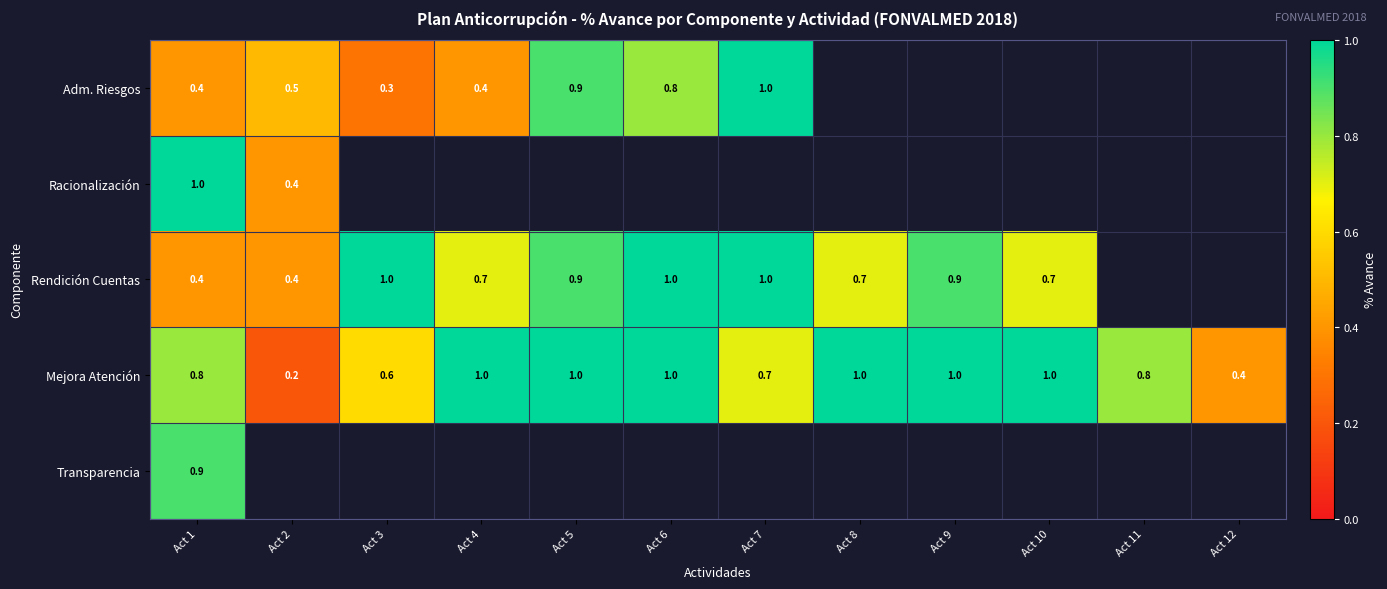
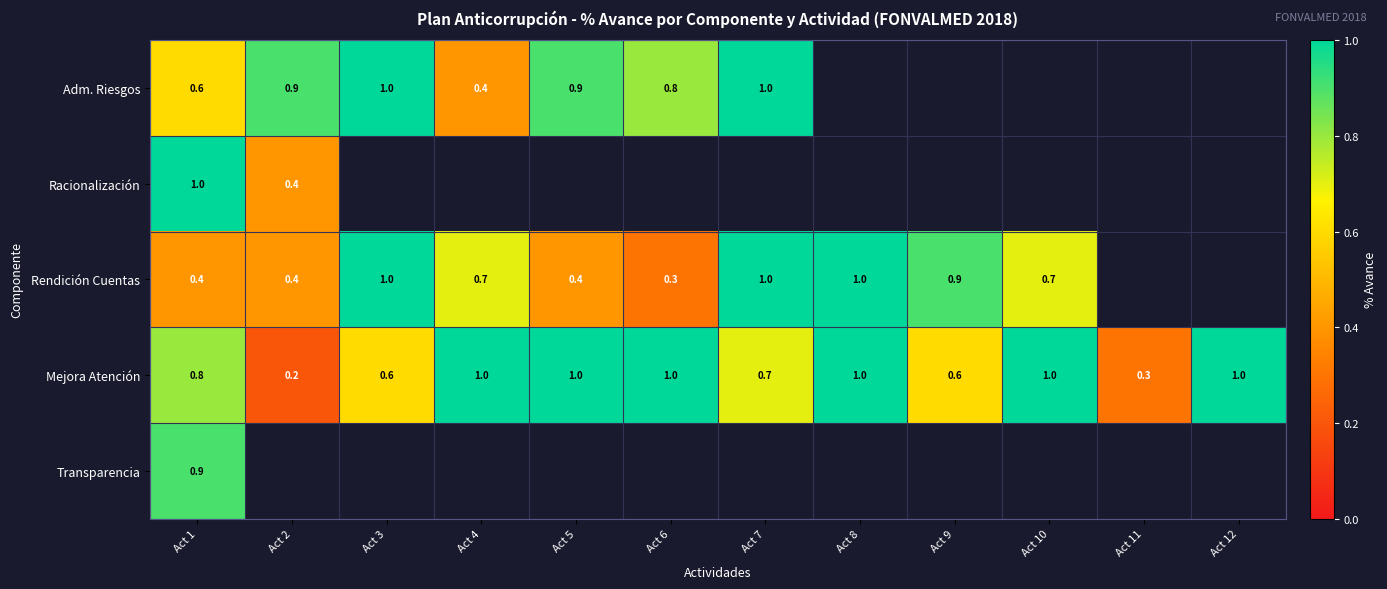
Adm. Riesgos, Act 1: 0.4 -> 0.6
Adm. Riesgos, Act 2: 0.5 -> 0.9
Adm. Riesgos, Act 3: 0.3 -> 1.0
Rendición Cuentas, Act 5: 0.9 -> 0.4
Rendición Cuentas, Act 6: 1.0 -> 0.3
Rendición Cuentas, Act 8: 0.7 -> 1.0
Mejora Atención, Act 9: 1.0 -> 0.6
Mejora Atención, Act 11: 0.8 -> 0.3
Mejora Atención, Act 12: 0.4 -> 1.0
